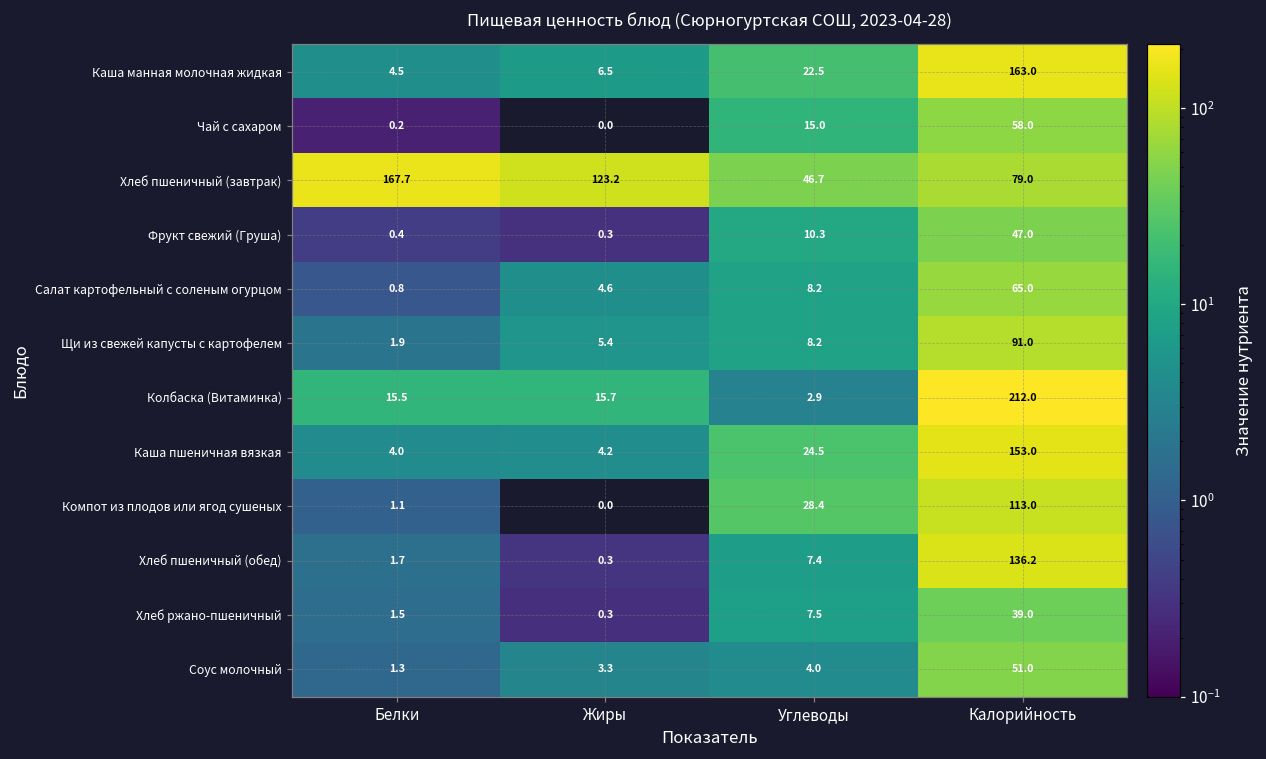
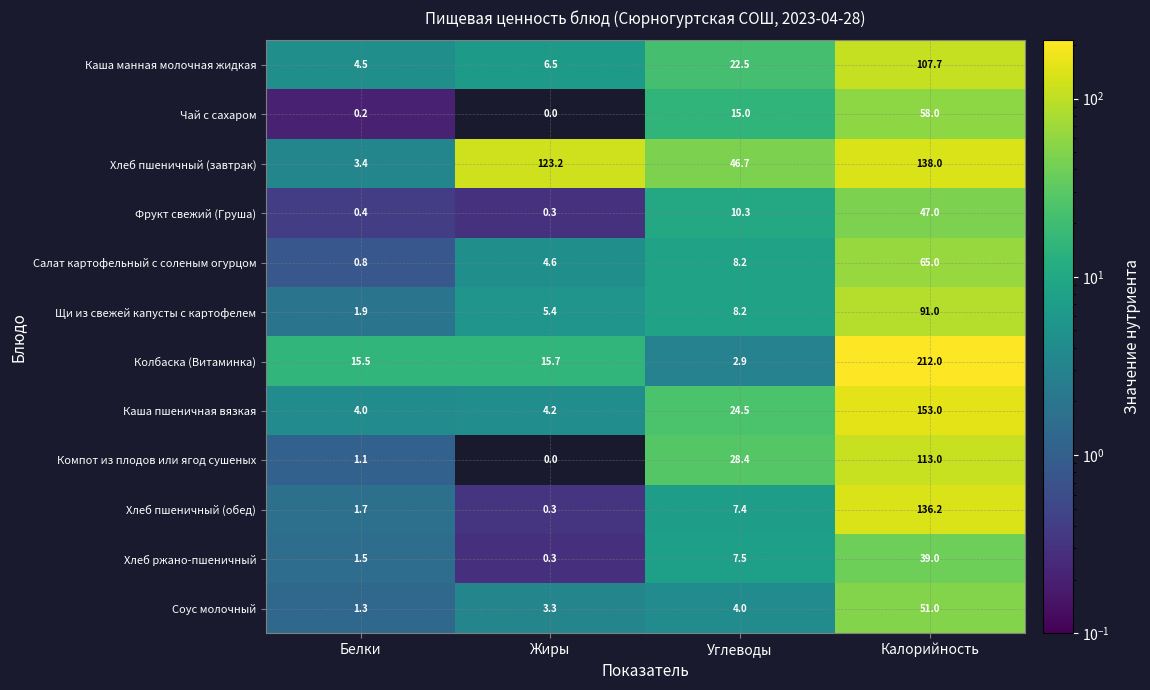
Каша манная молочная жидкая, Калорийность: 163.0 -> 107.7
Хлеб пшеничный (завтрак), Белки: 167.7 -> 3.4
Хлеб пшеничный (завтрак), Калорийность: 79.0 -> 138.0
